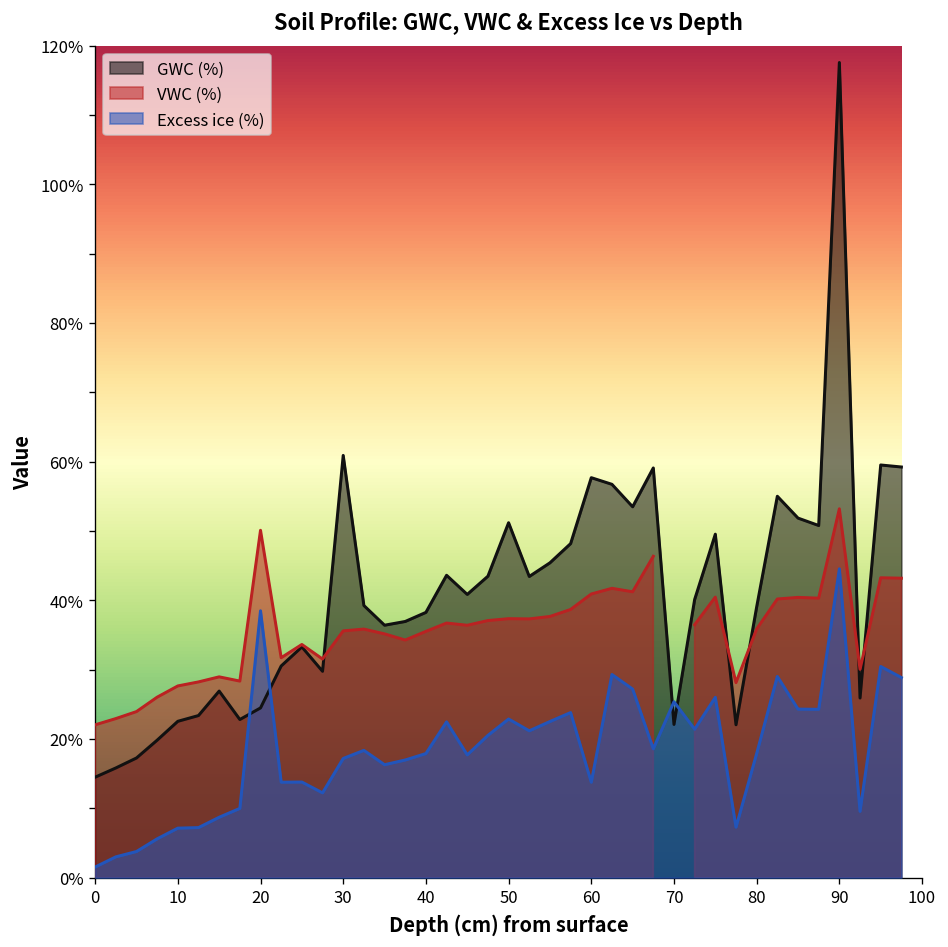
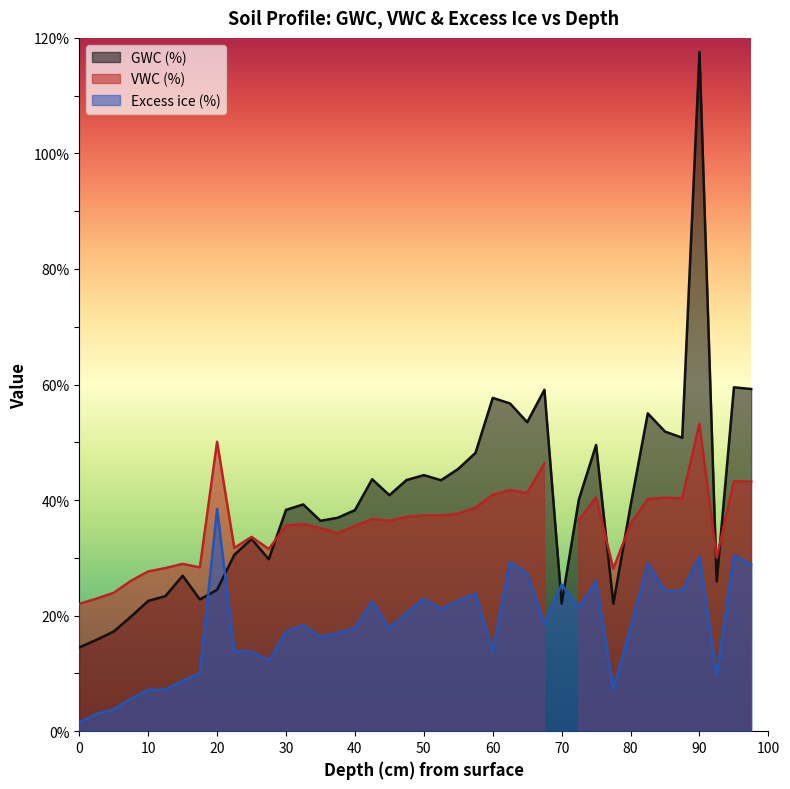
GWC (%), 30: 61% -> 38%
GWC (%), 50: 51% -> 44%
Excess ice (%), 90: 45% -> 30%
